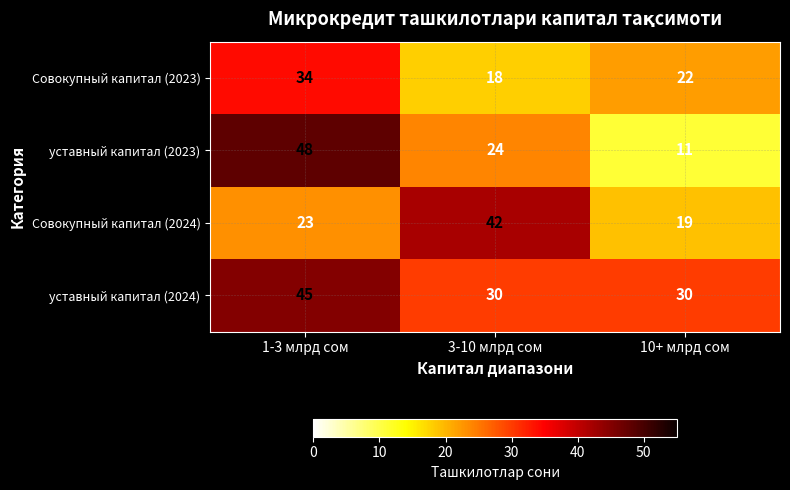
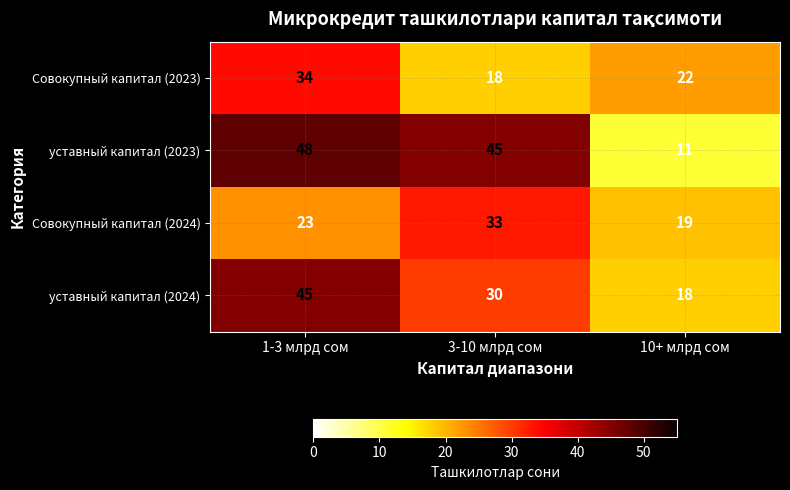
уставный капитал (2023), 3-10 млрд сом: 24 -> 45
Совокупный капитал (2024), 3-10 млрд сом: 42 -> 33
уставный капитал (2024), 10+ млрд сом: 30 -> 18
